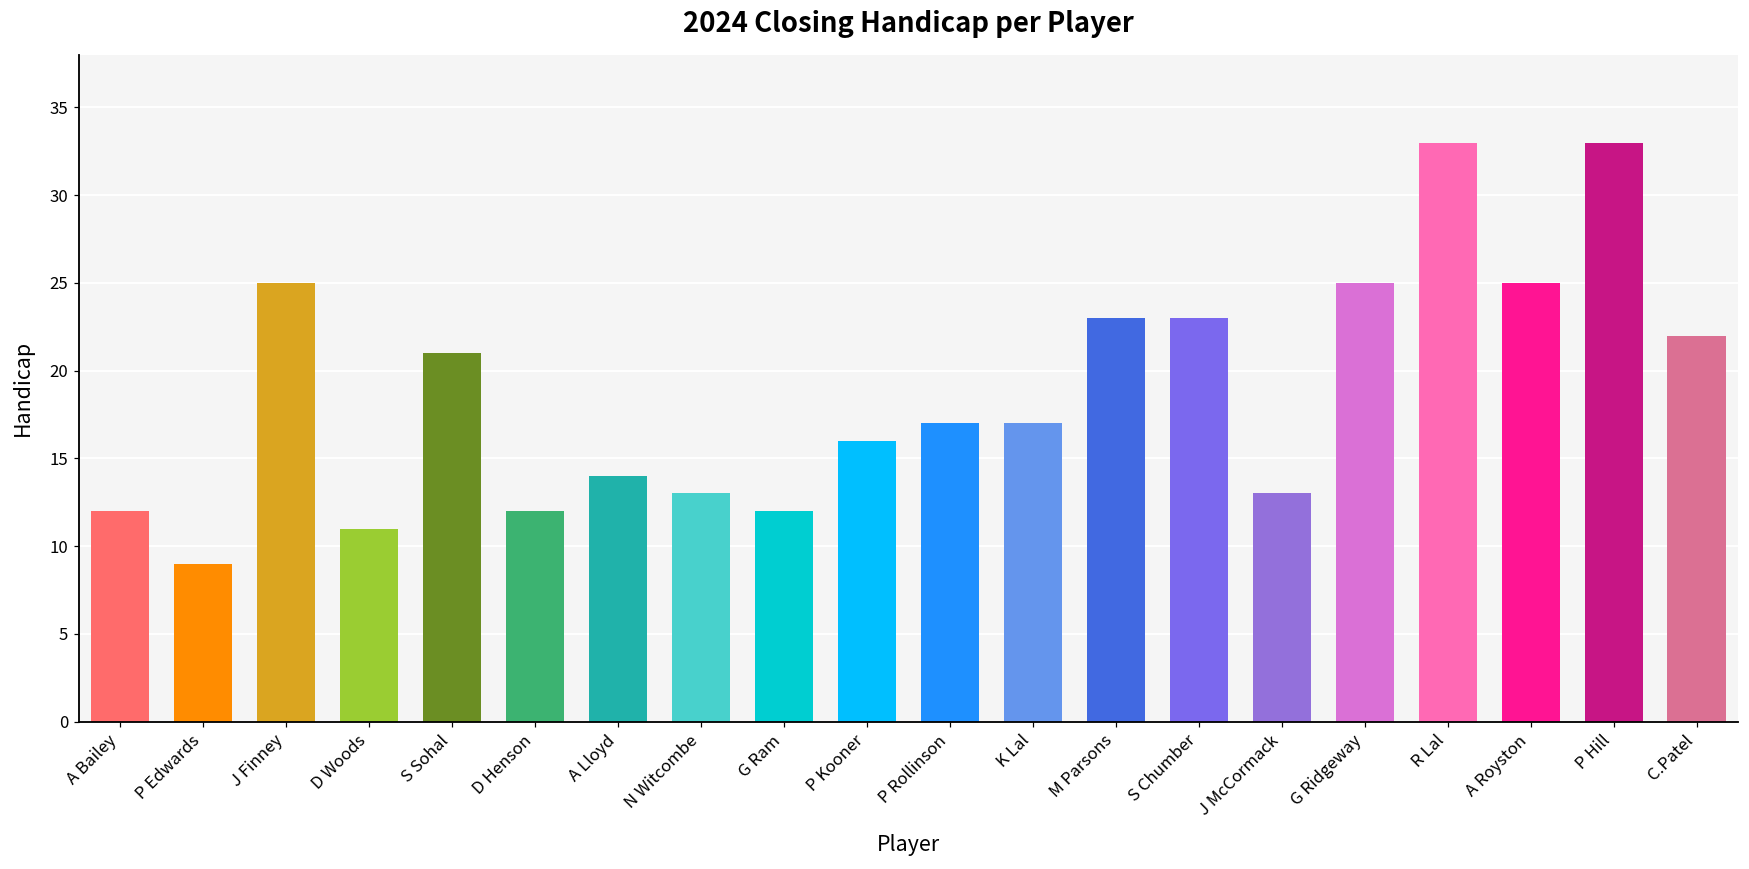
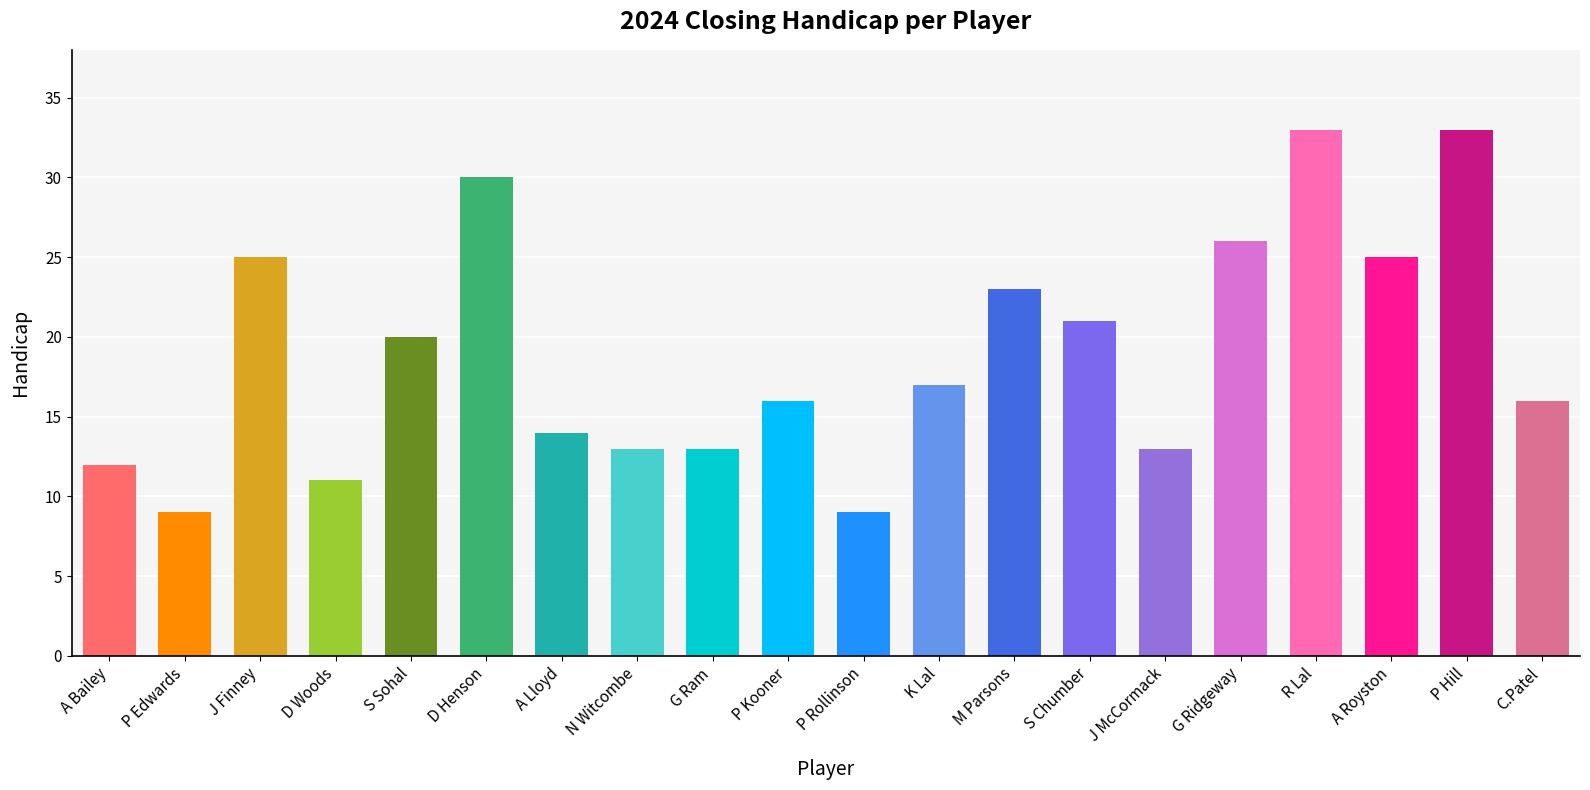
S Sohal: 21 -> 20
D Henson: 12 -> 30
G Ram: 12 -> 13
P Rollinson: 17 -> 9
S Chumber: 23 -> 21
G Ridgeway: 25 -> 26
C.Patel: 22 -> 16
